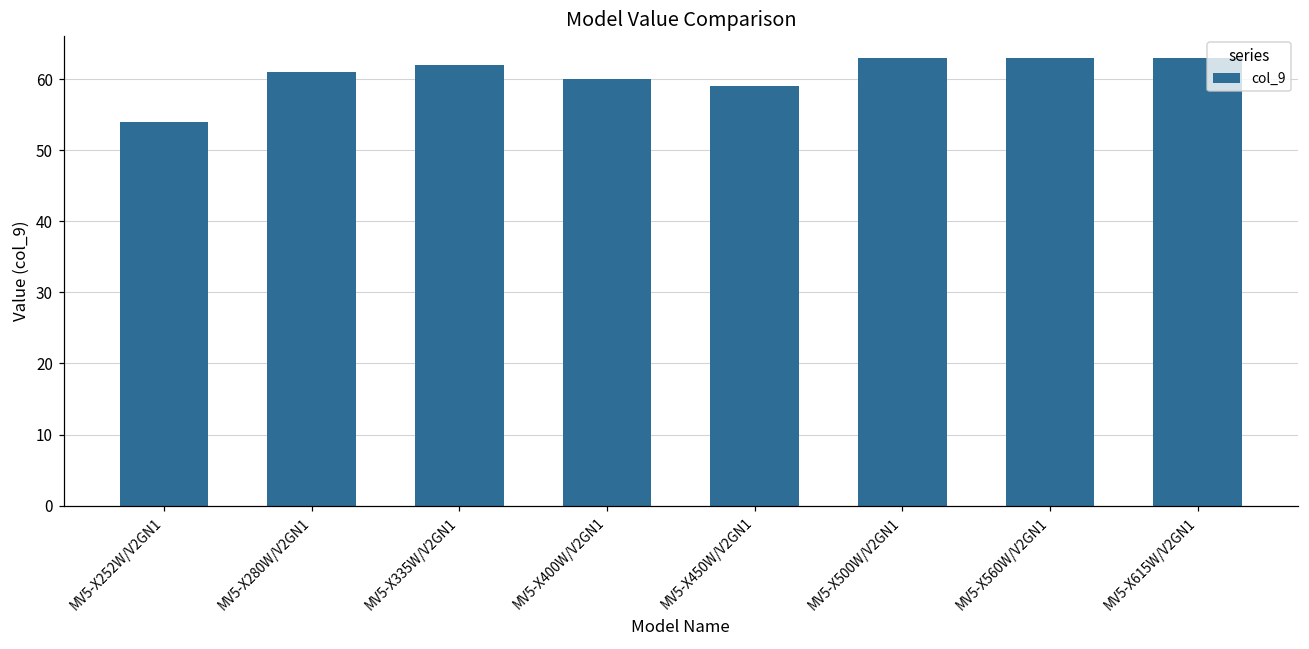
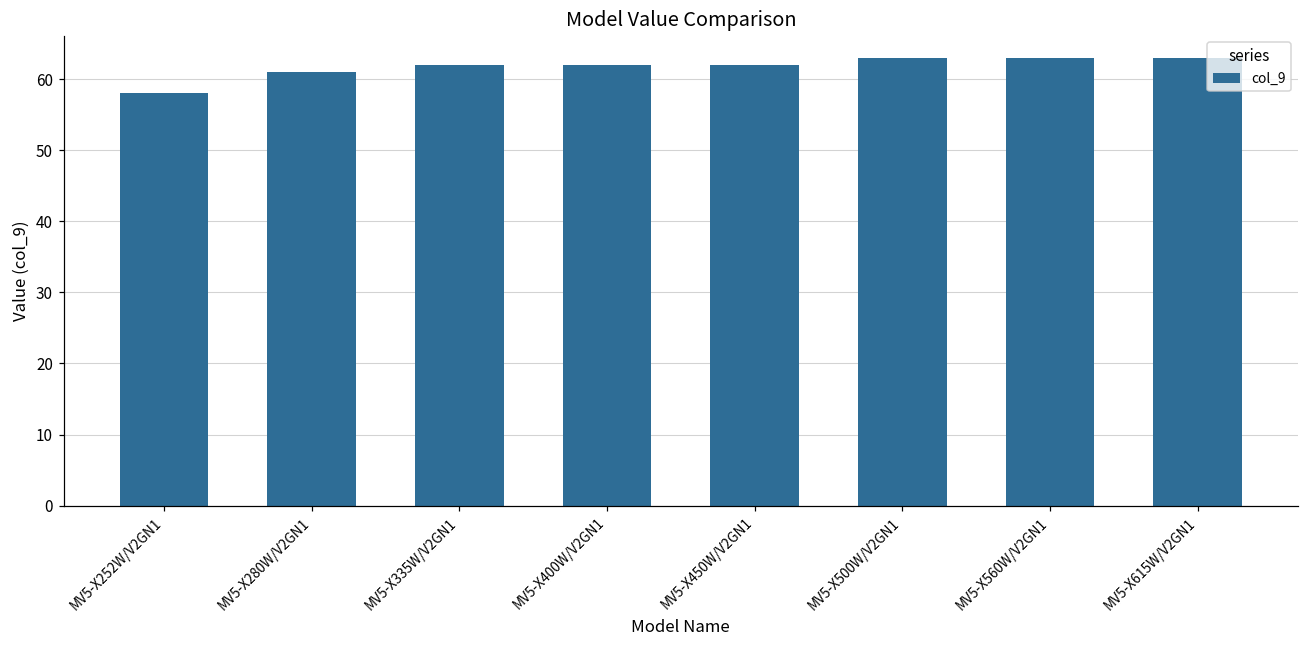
MV5-X252W/V2GN1: 54 -> 58
MV5-X400W/V2GN1: 60 -> 62
MV5-X450W/V2GN1: 59 -> 62
